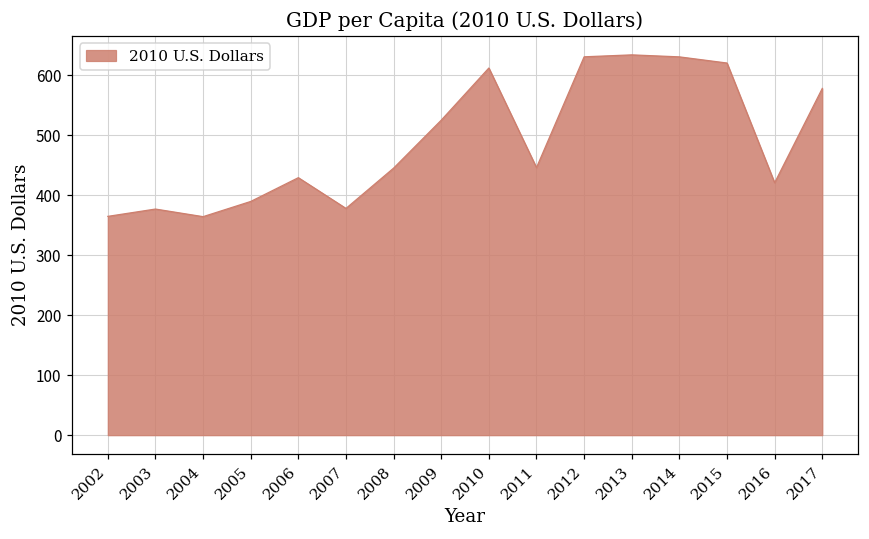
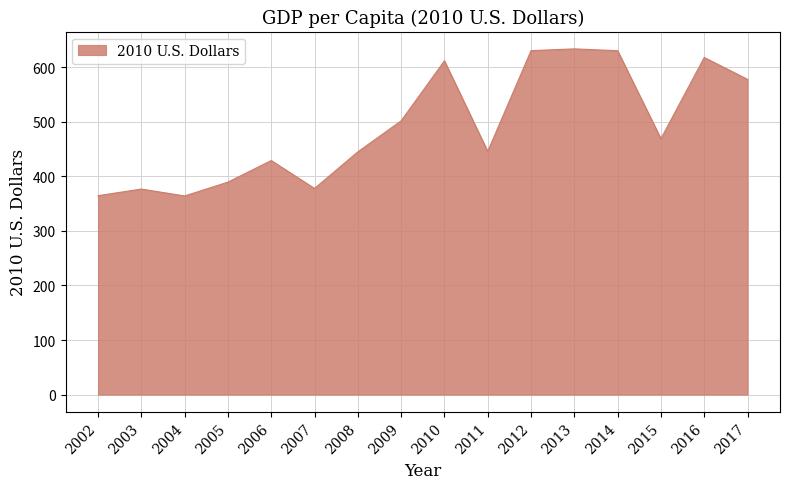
2009: 520 -> 500
2015: 620 -> 470
2016: 420 -> 620
